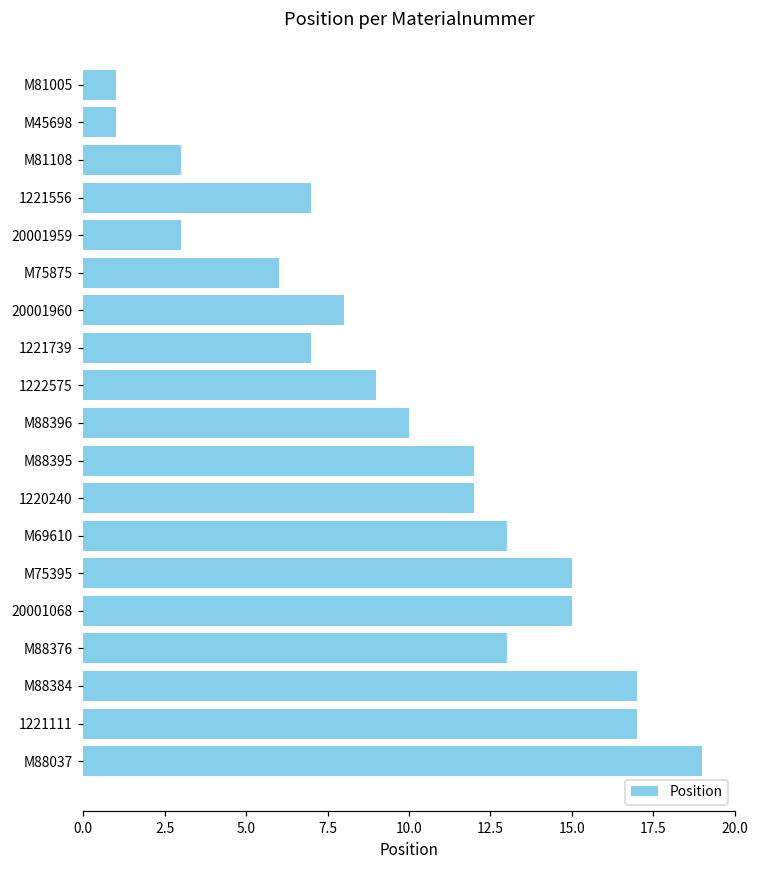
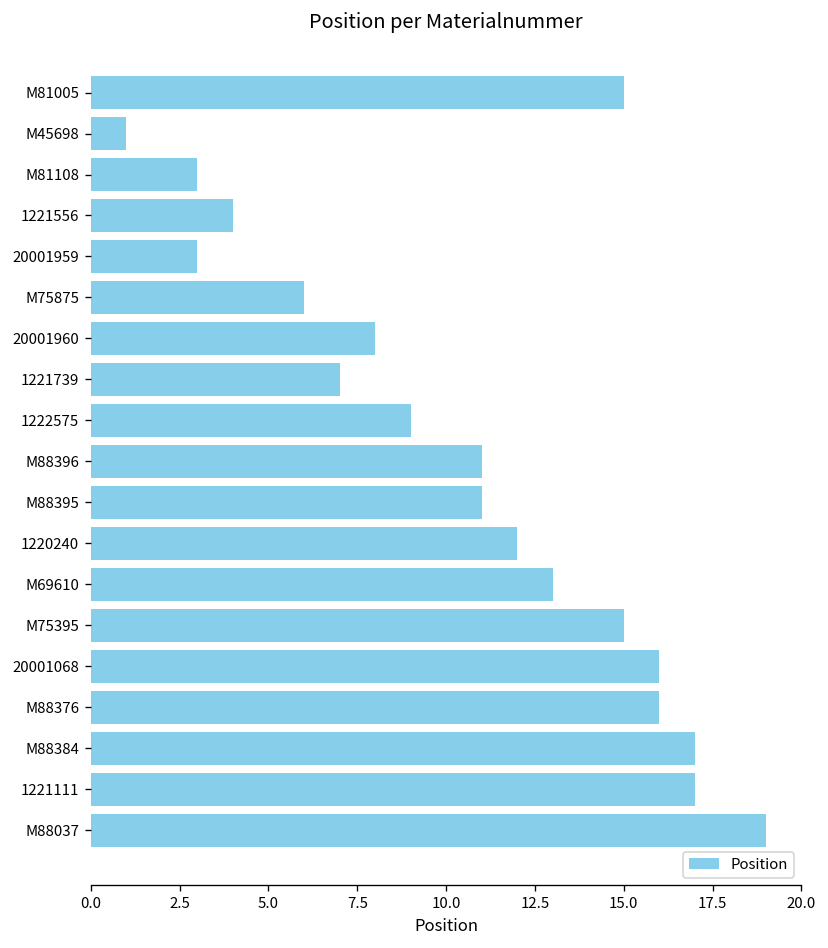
M81005: 1 -> 15
1221556: 7 -> 4
M88396: 10 -> 11
M88395: 12 -> 11
20001068: 15 -> 16
M88376: 13 -> 16
